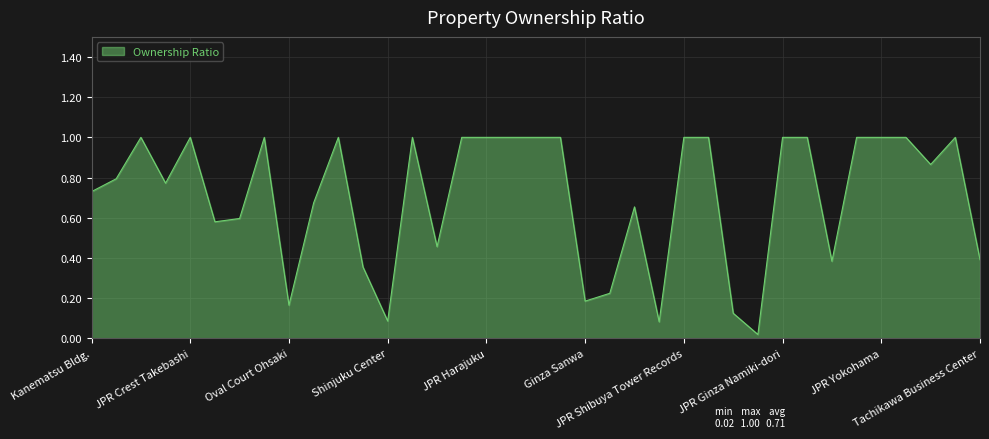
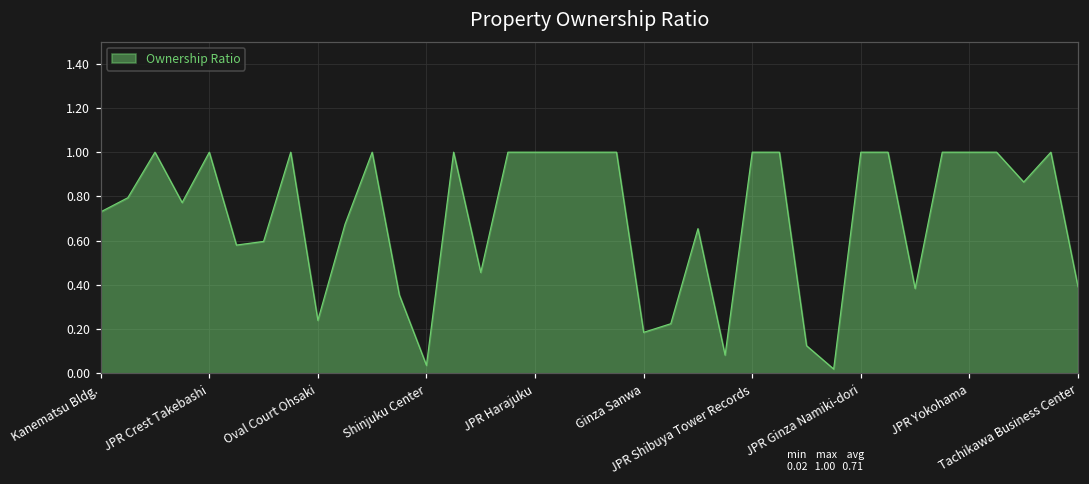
Oval Court Ohsaki: 0.16 -> 0.24
Shinjuku Center: 0.09 -> 0.04
